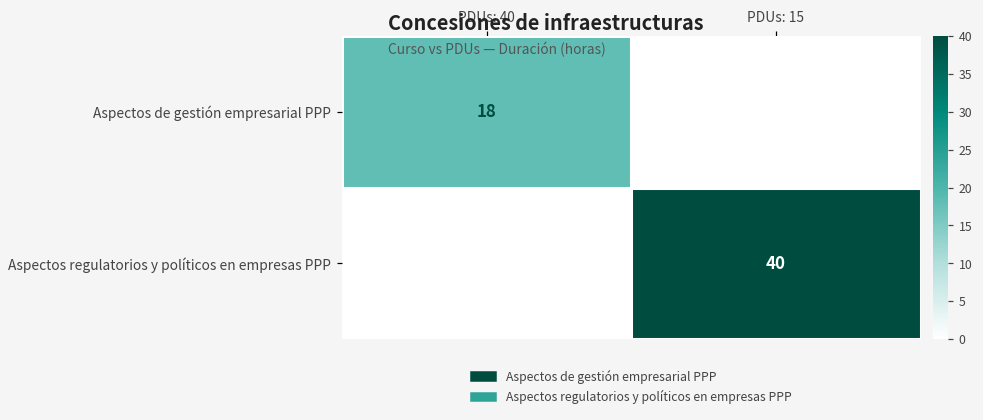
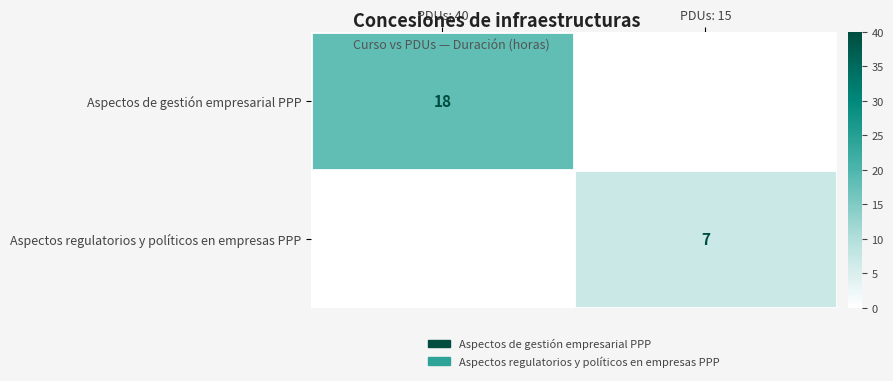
Aspectos regulatorios y políticos en empresas PPP, PDUs: 15: 40 -> 7
